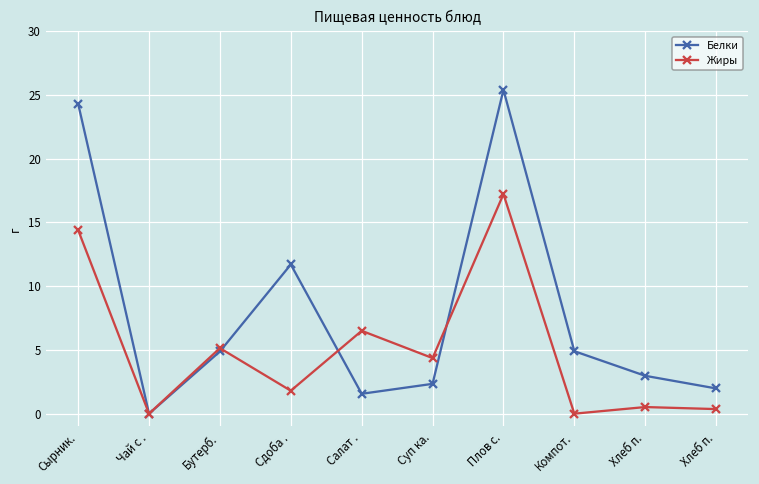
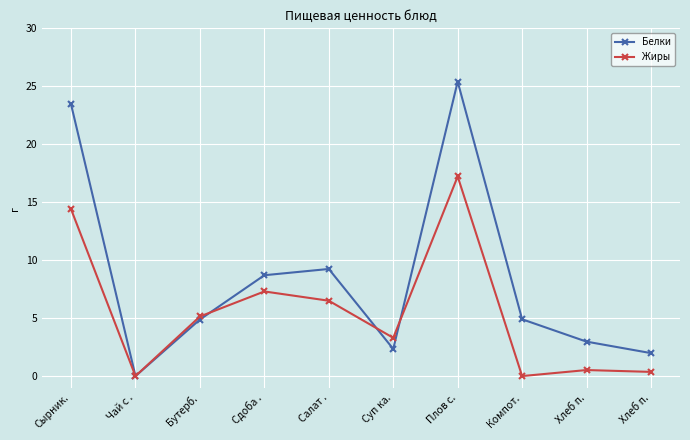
Белки, Сырник.: 24.3 -> 23.5
Белки, Сдоба .: 11.7 -> 8.7
Жиры, Сдоба .: 1.8 -> 7.3
Белки, Салат .: 1.6 -> 9.2
Жиры, Суп ка.: 4.4 -> 3.3
